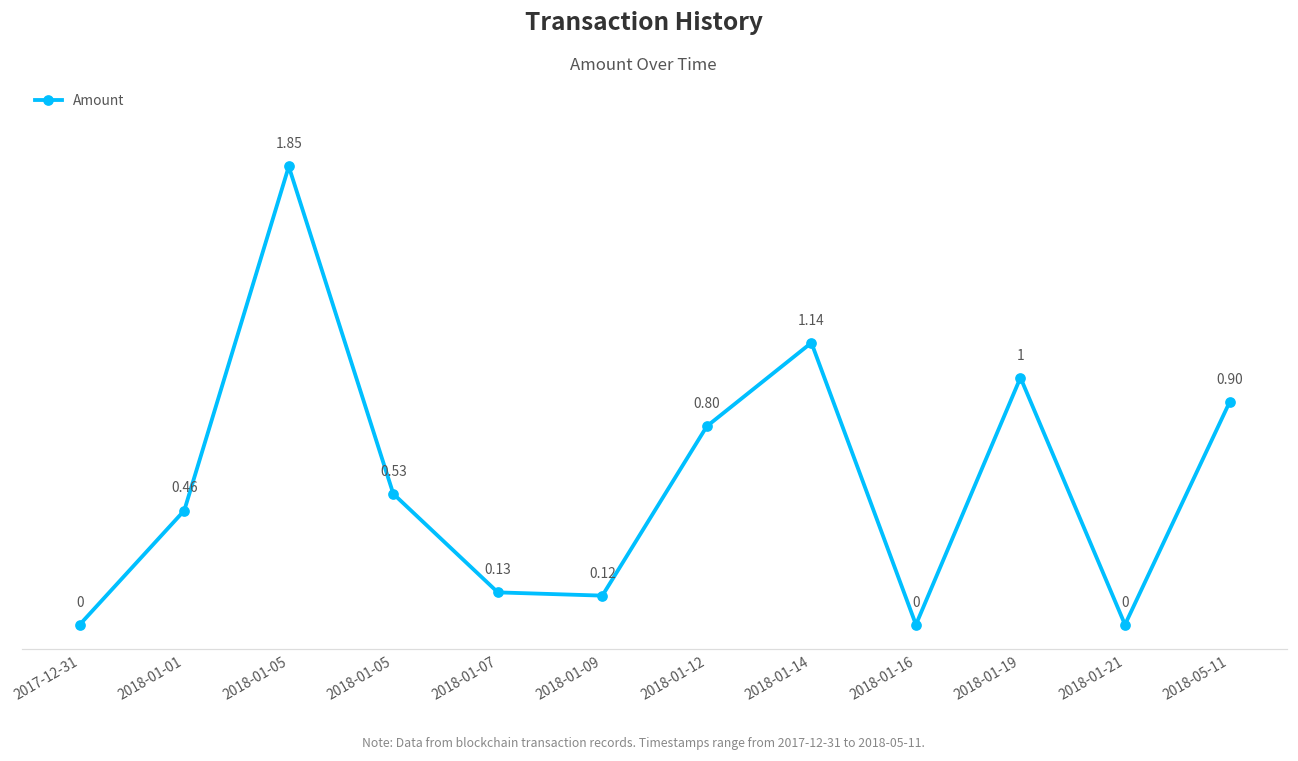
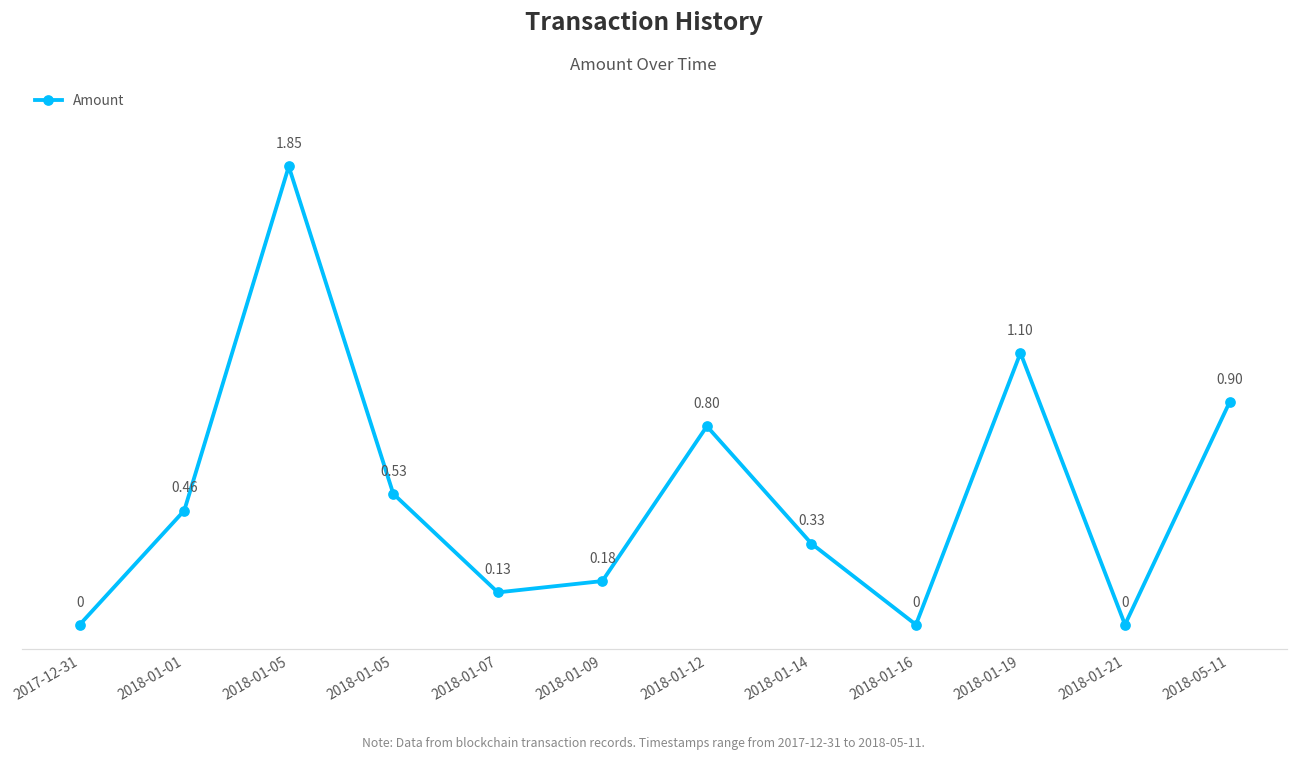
2018-01-09: 0.12 -> 0.18
2018-01-14: 1.14 -> 0.33
2018-01-19: 1 -> 1.10
